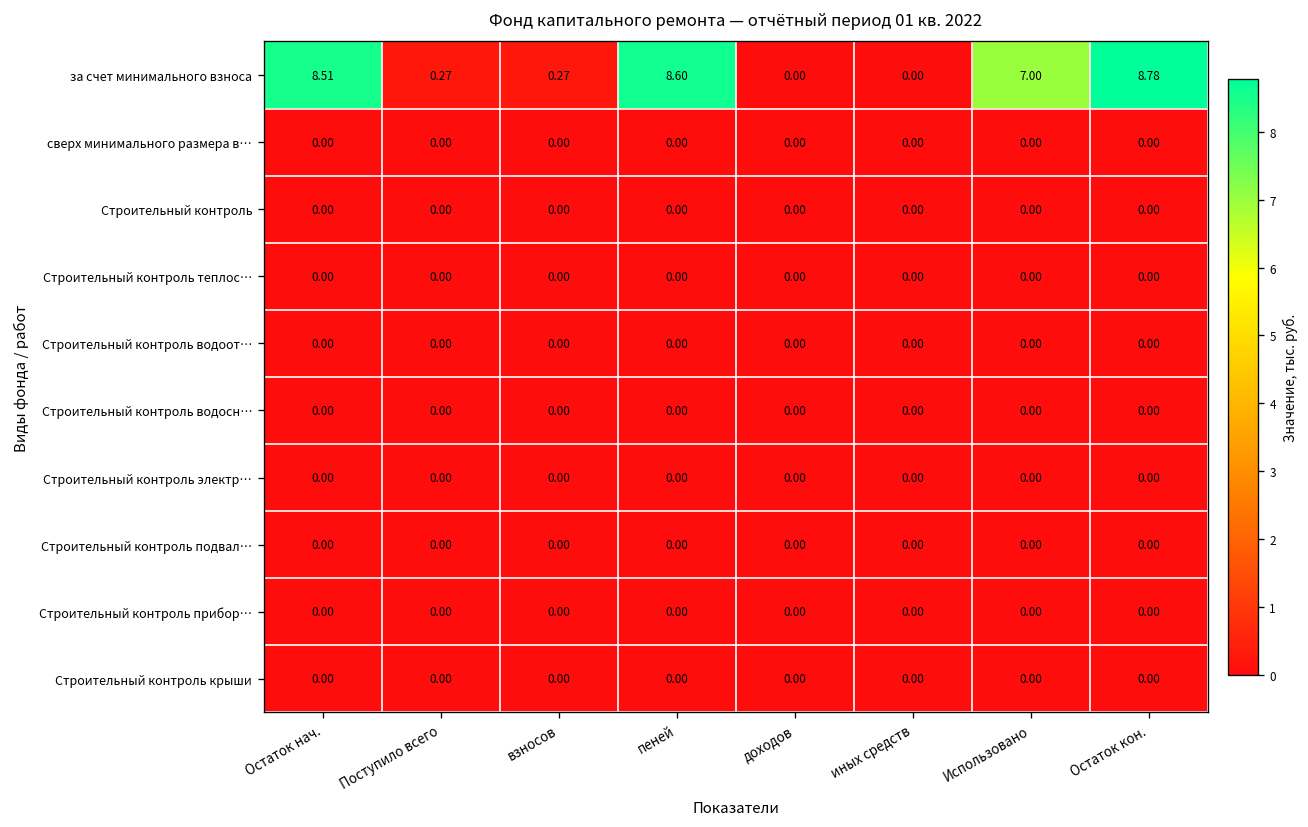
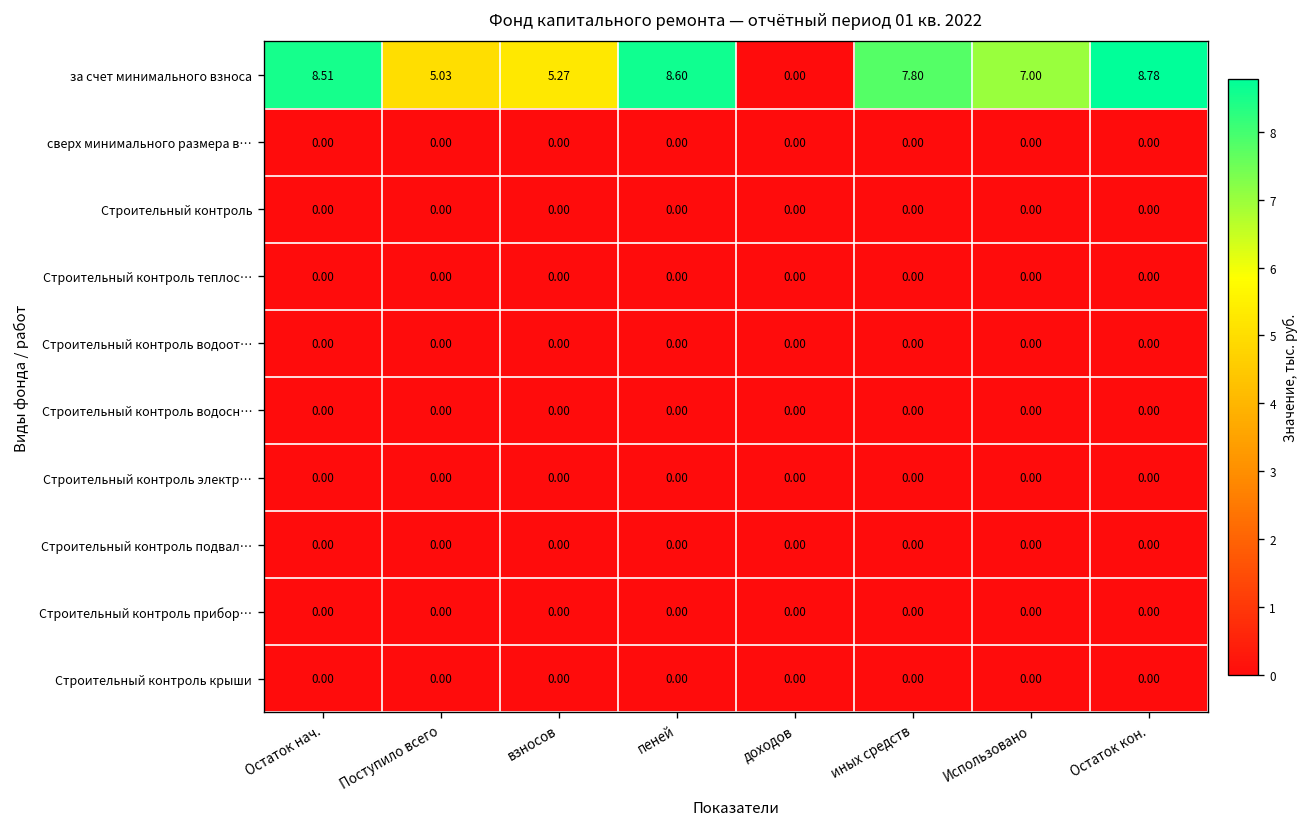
за счет минимального взноса, Поступило всего: 0.27 -> 5.03
за счет минимального взноса, взносов: 0.27 -> 5.27
за счет минимального взноса, иных средств: 0.00 -> 7.80
